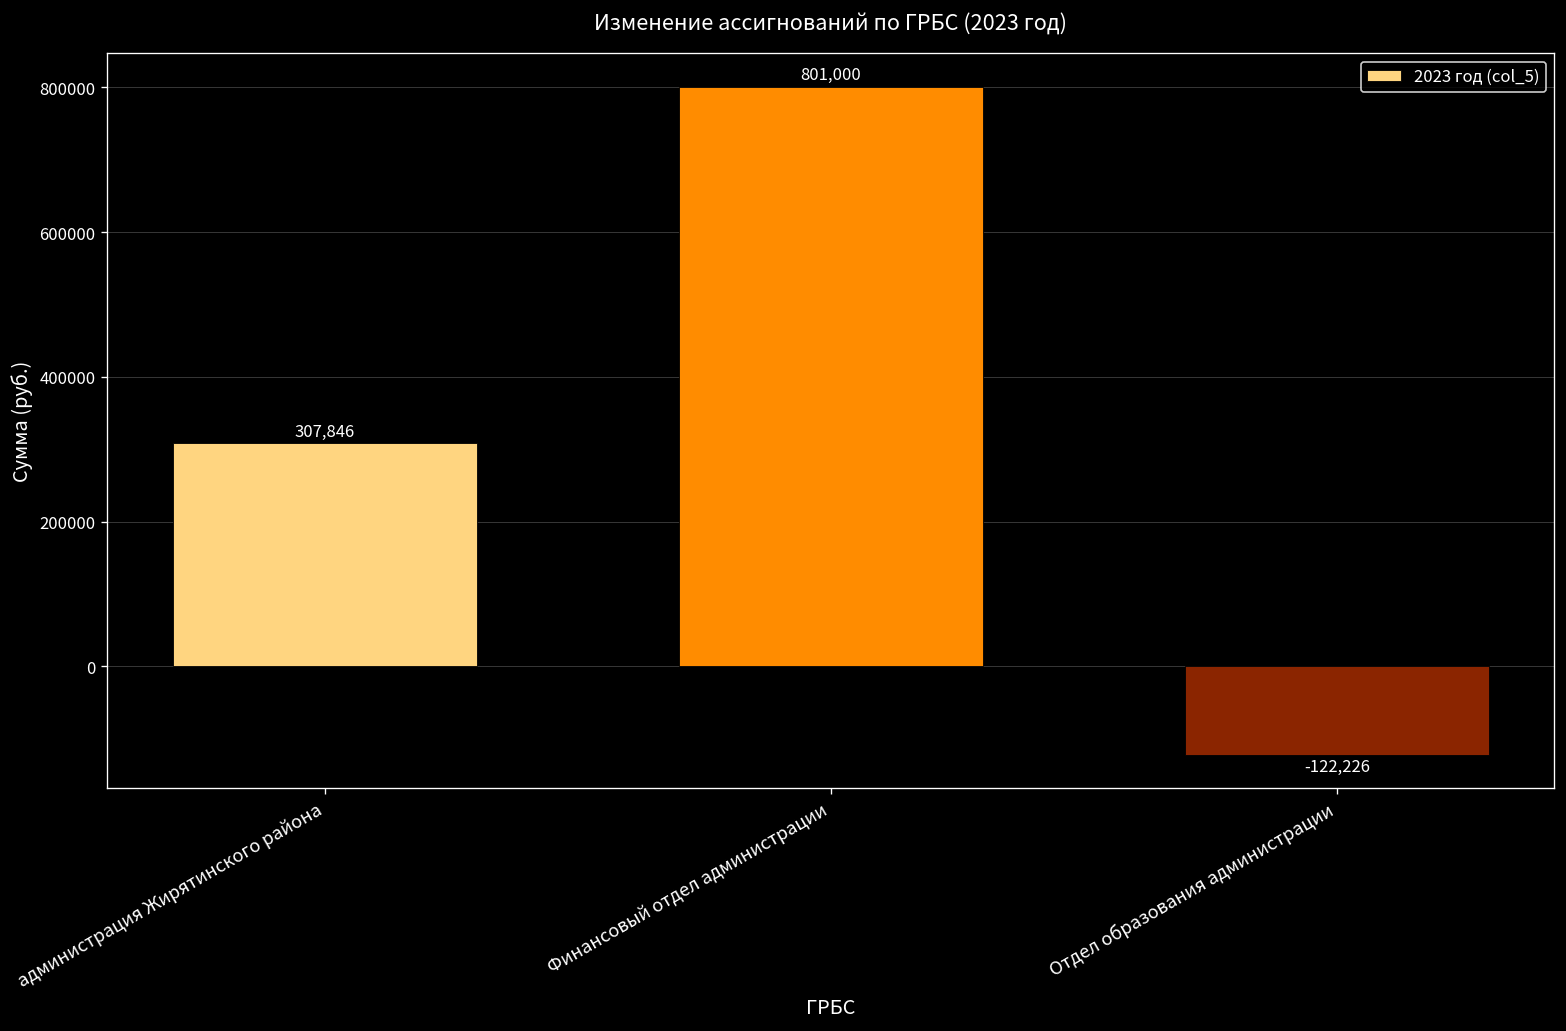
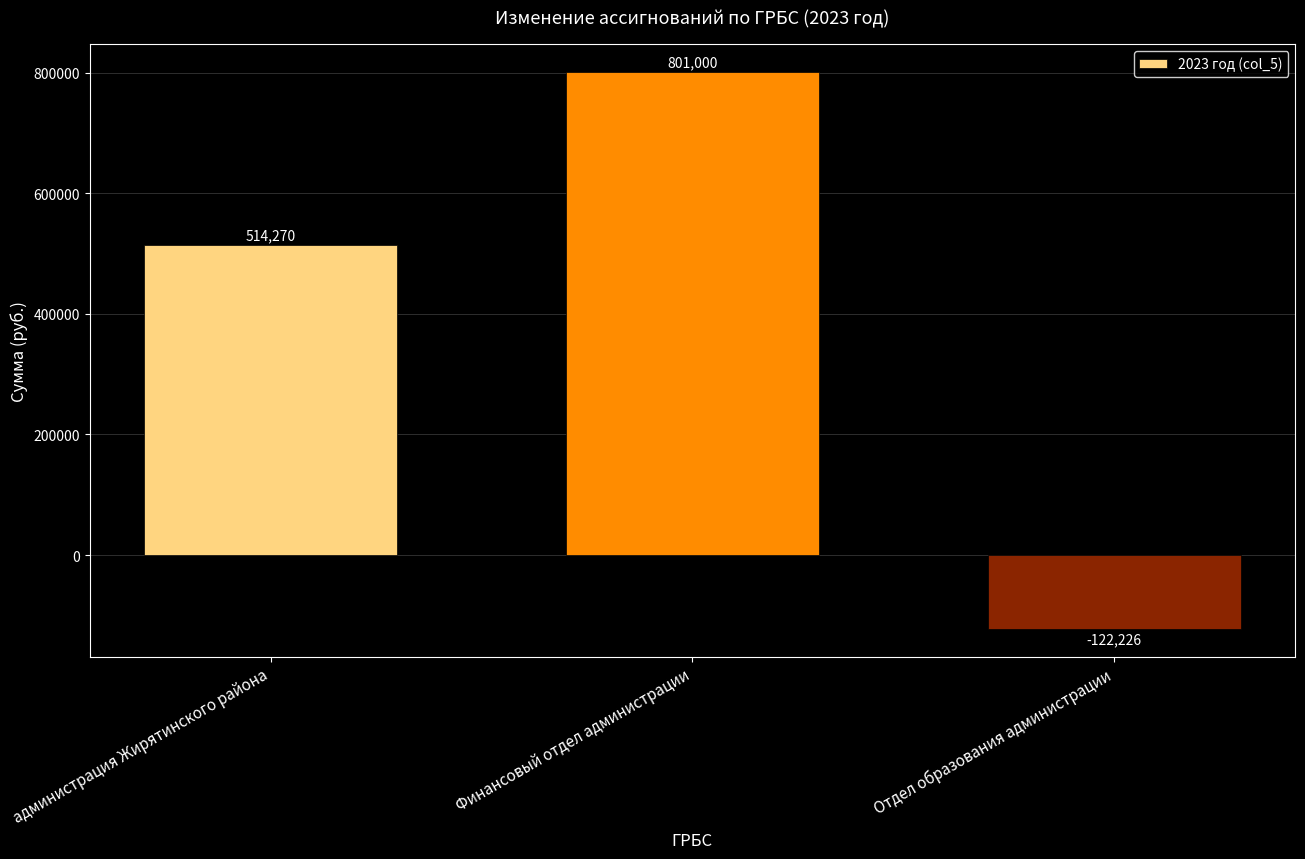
администрация Жирятинского района: 307,846 -> 514,270
